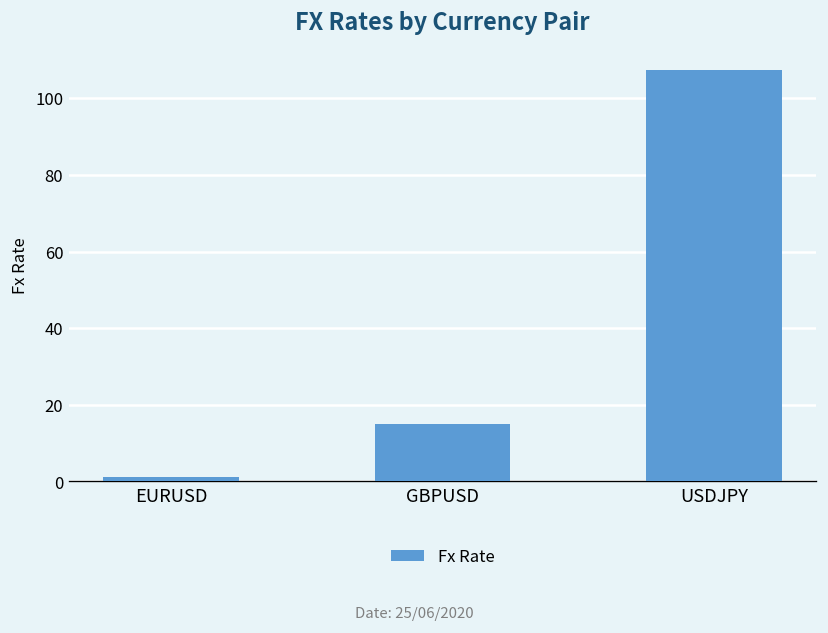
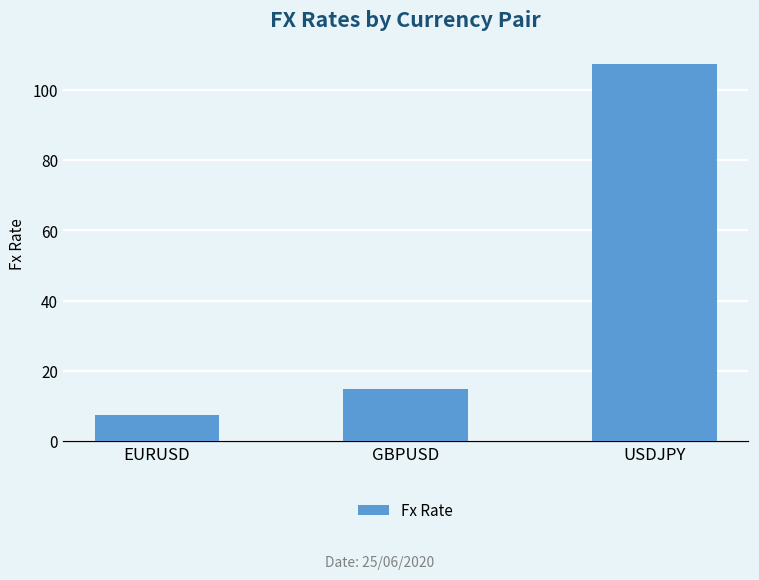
EURUSD: 1 -> 8
